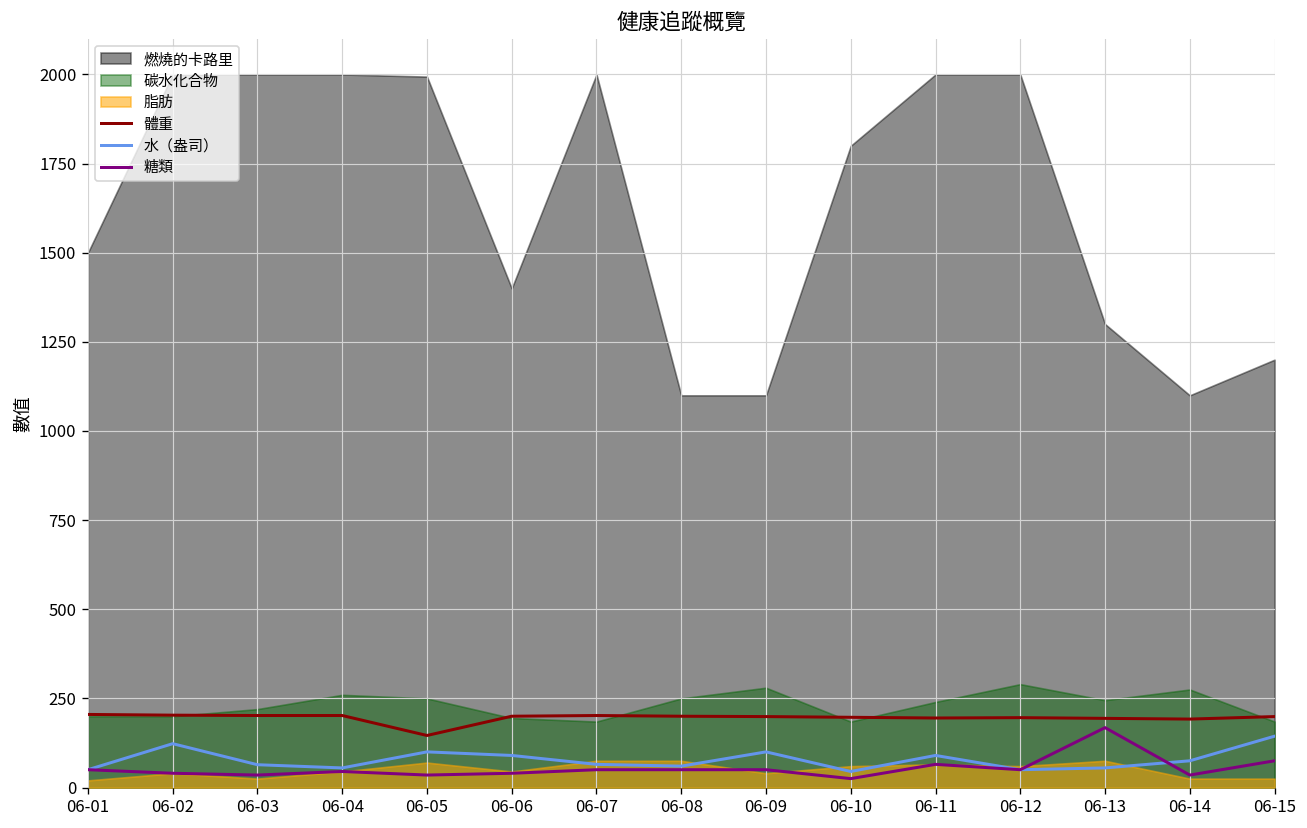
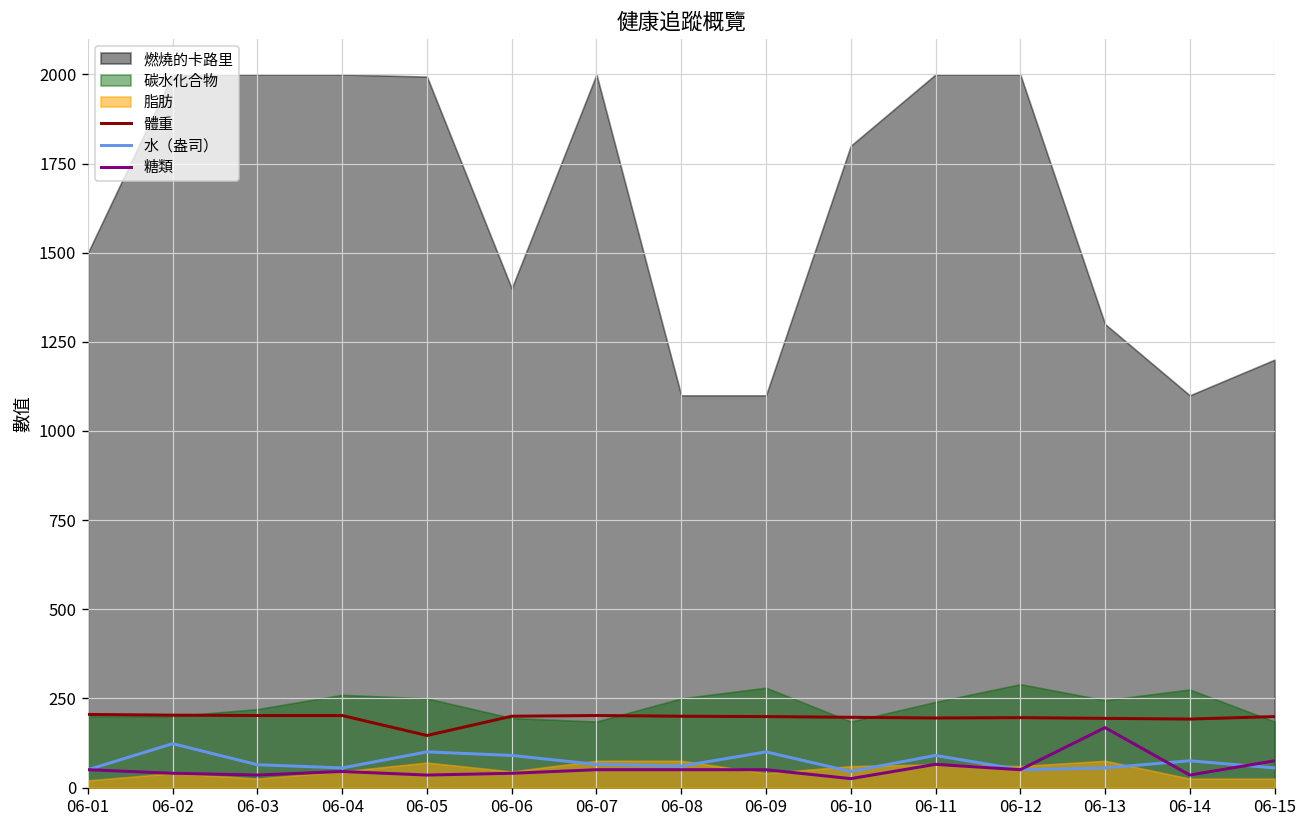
水（盎司）, 06-15: 140 -> 60
